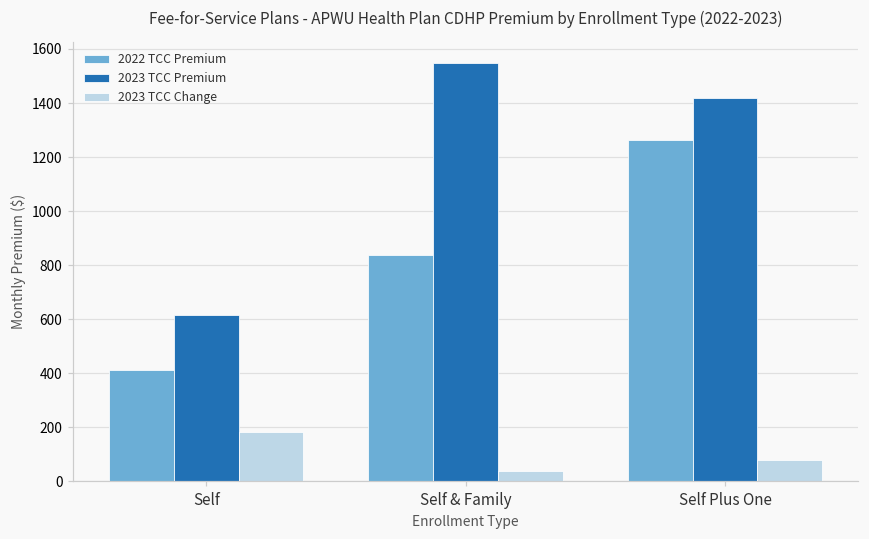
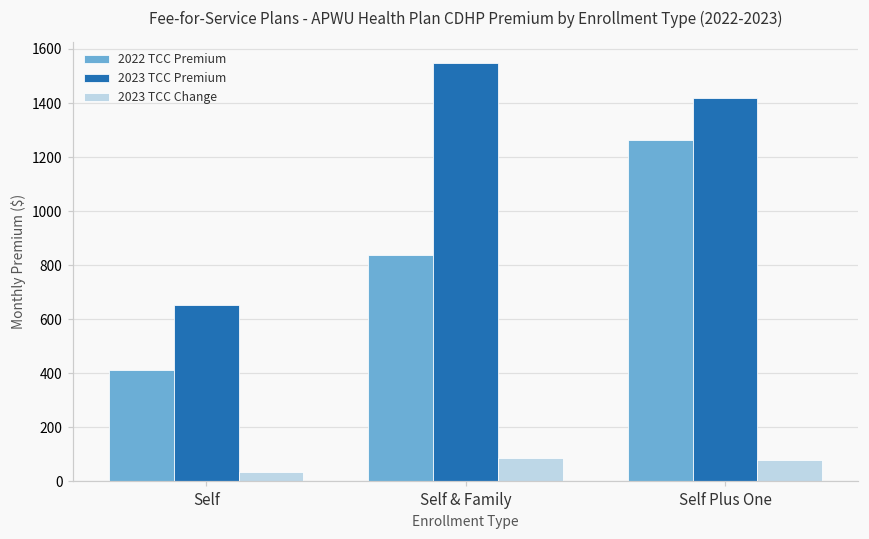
2023 TCC Premium, Self: 620 -> 650
2023 TCC Change, Self: 180 -> 40
2023 TCC Change, Self & Family: 40 -> 90
